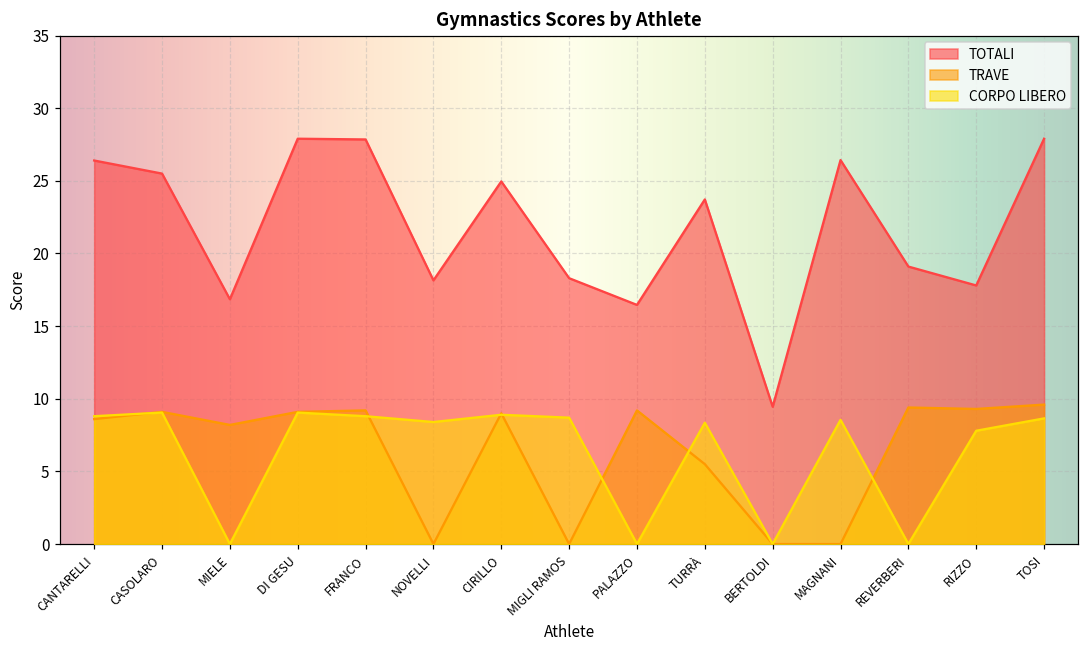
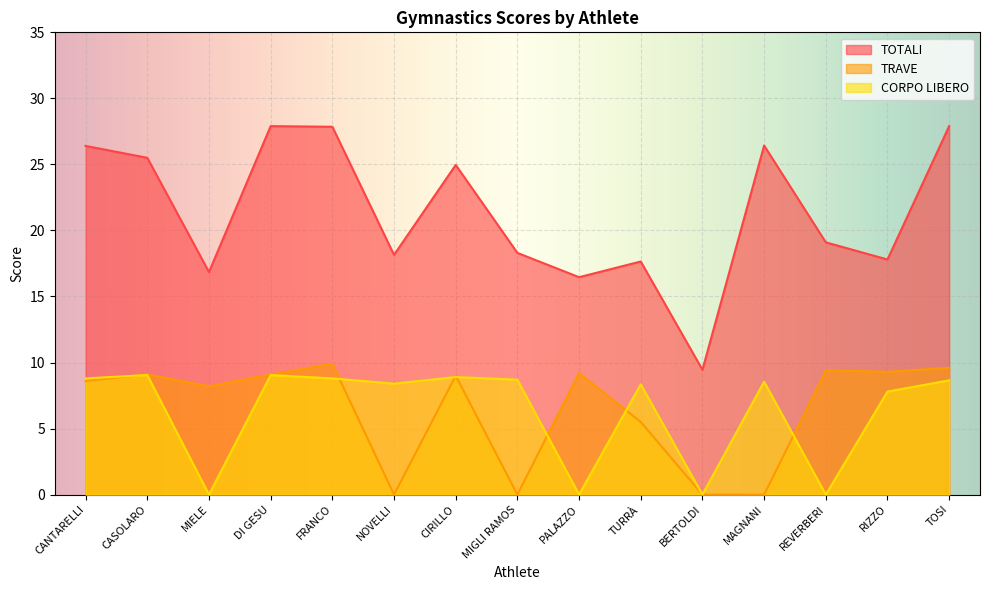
TRAVE, FRANCO: 9.2 -> 9.9
TOTALI, TURRÀ: 23.7 -> 17.7
